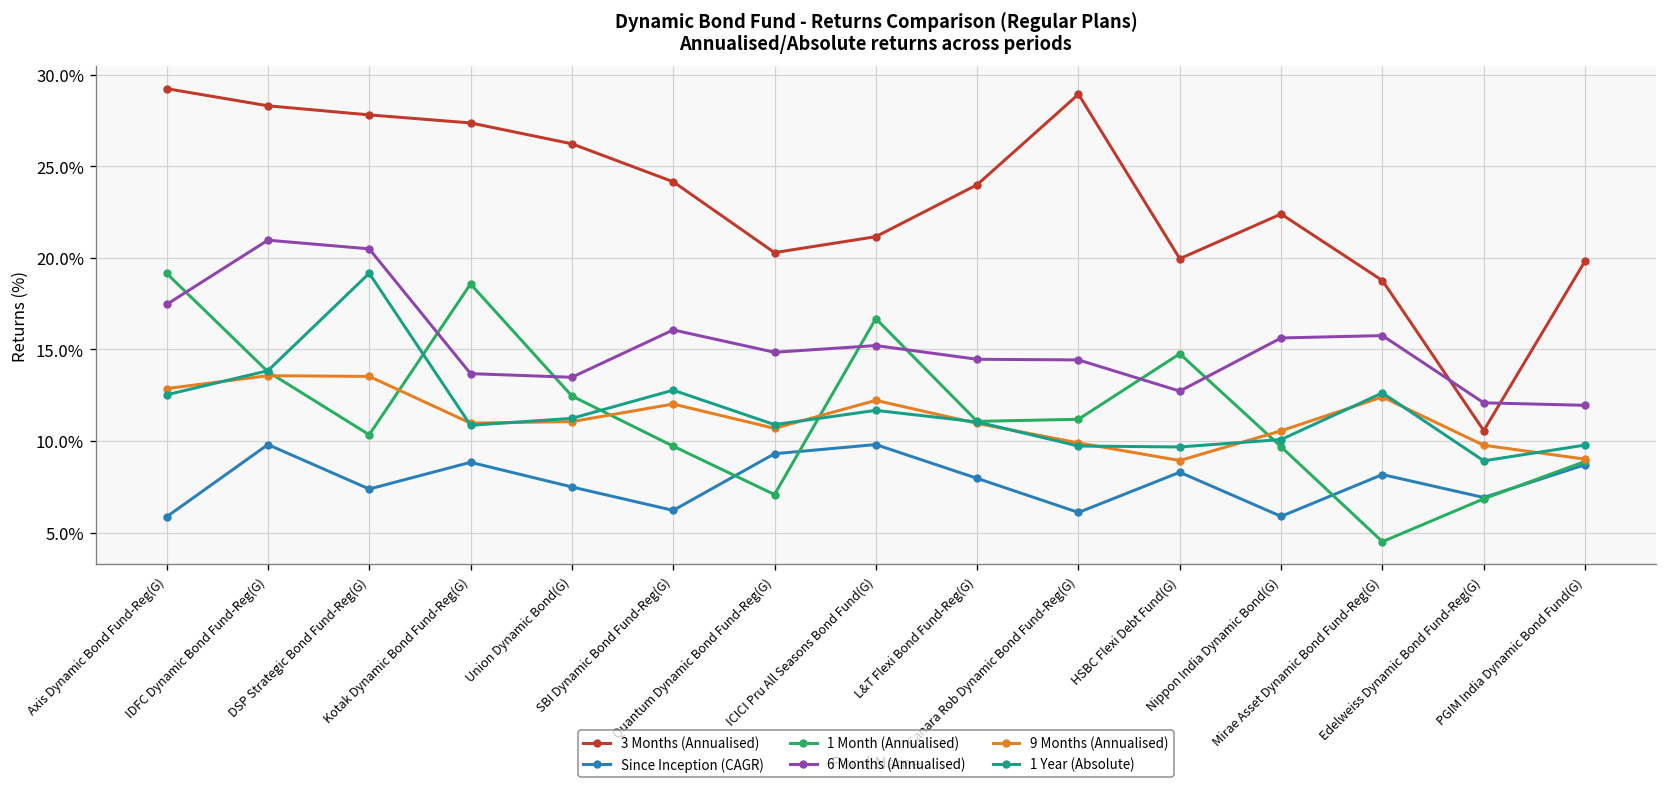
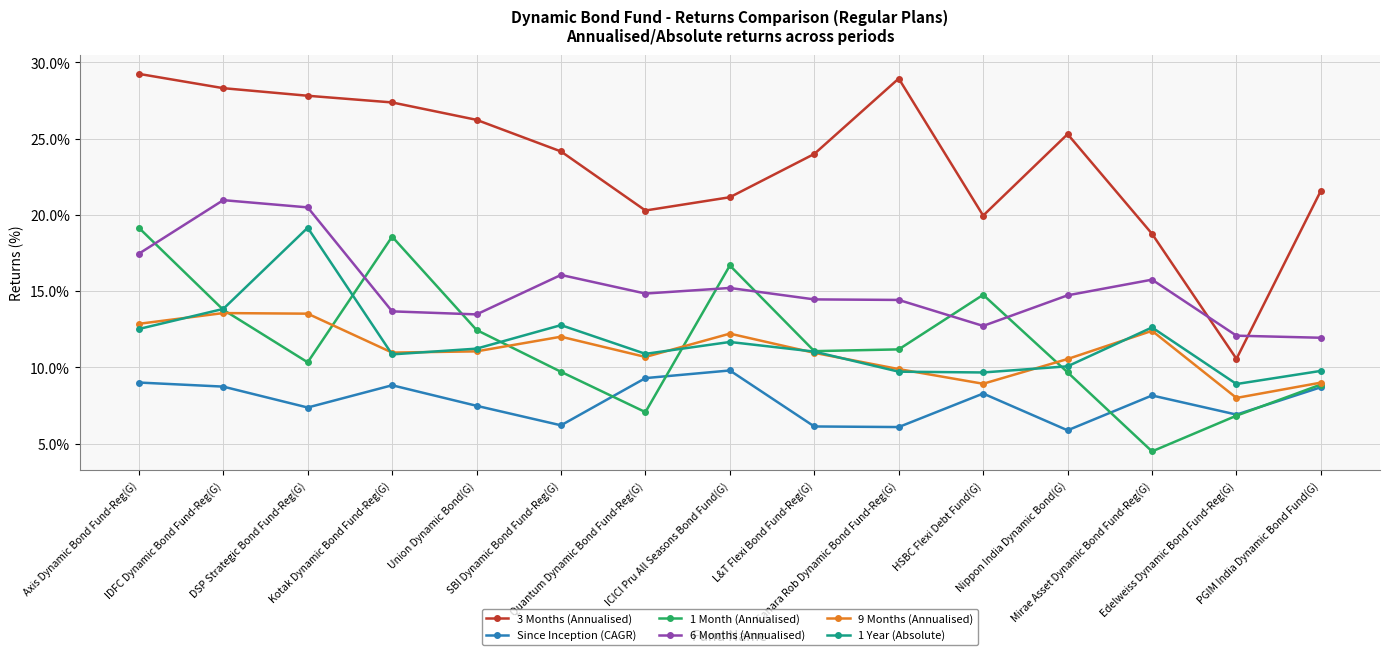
Since Inception (CAGR), Axis Dynamic Bond Fund-Reg(G): 5.9% -> 9.0%
Since Inception (CAGR), IDFC Dynamic Bond Fund-Reg(G): 9.8% -> 8.7%
Since Inception (CAGR), L&T Flexi Bond Fund-Reg(G): 8.0% -> 6.1%
3 Months (Annualised), Nippon India Dynamic Bond(G): 22.4% -> 25.3%
6 Months (Annualised), Nippon India Dynamic Bond(G): 15.6% -> 14.7%
9 Months (Annualised), Edelweiss Dynamic Bond Fund-Reg(G): 9.8% -> 8.0%
3 Months (Annualised), PGIM India Dynamic Bond Fund(G): 19.8% -> 21.6%
